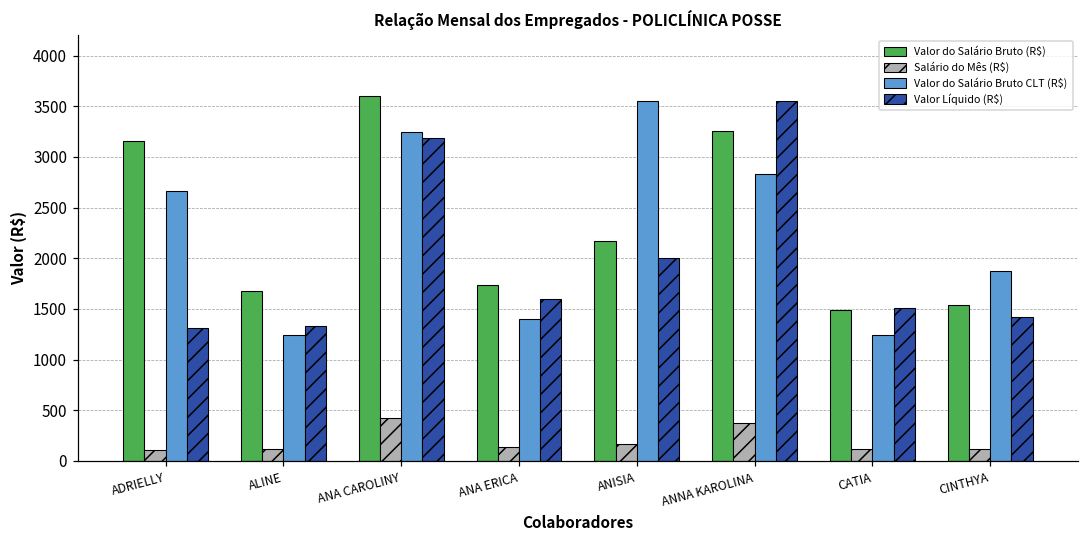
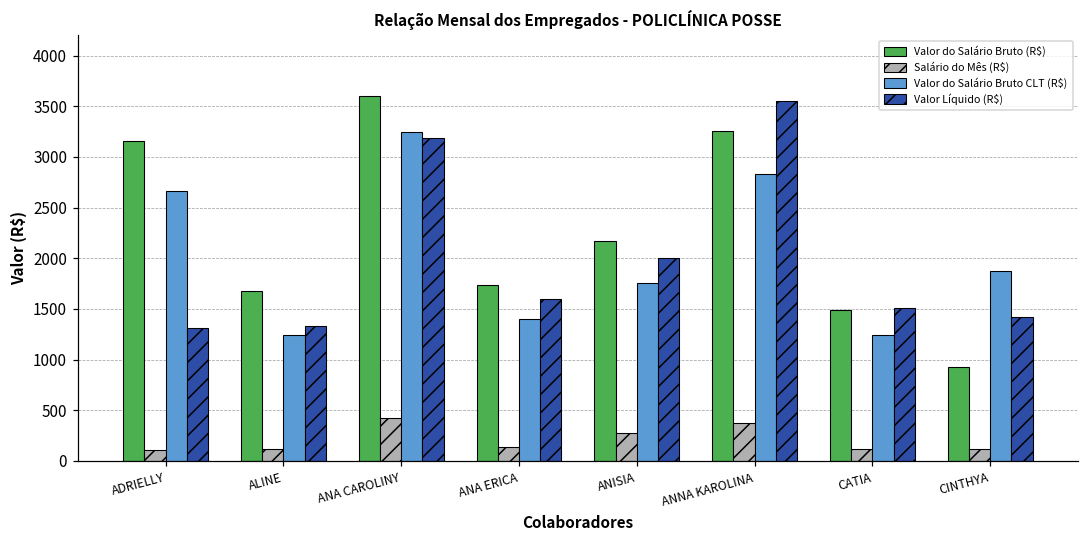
Salário do Mês (R$), ANISIA: 200 -> 300
Valor do Salário Bruto CLT (R$), ANISIA: 3600 -> 1800
Valor do Salário Bruto (R$), CINTHYA: 1500 -> 900
